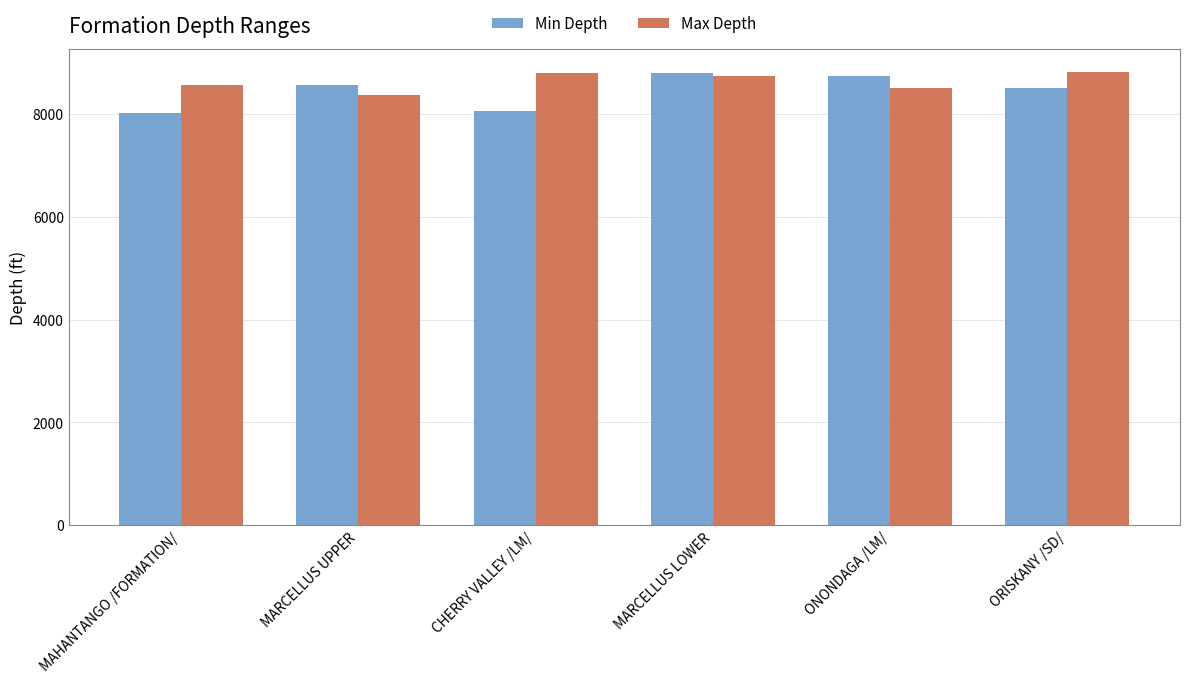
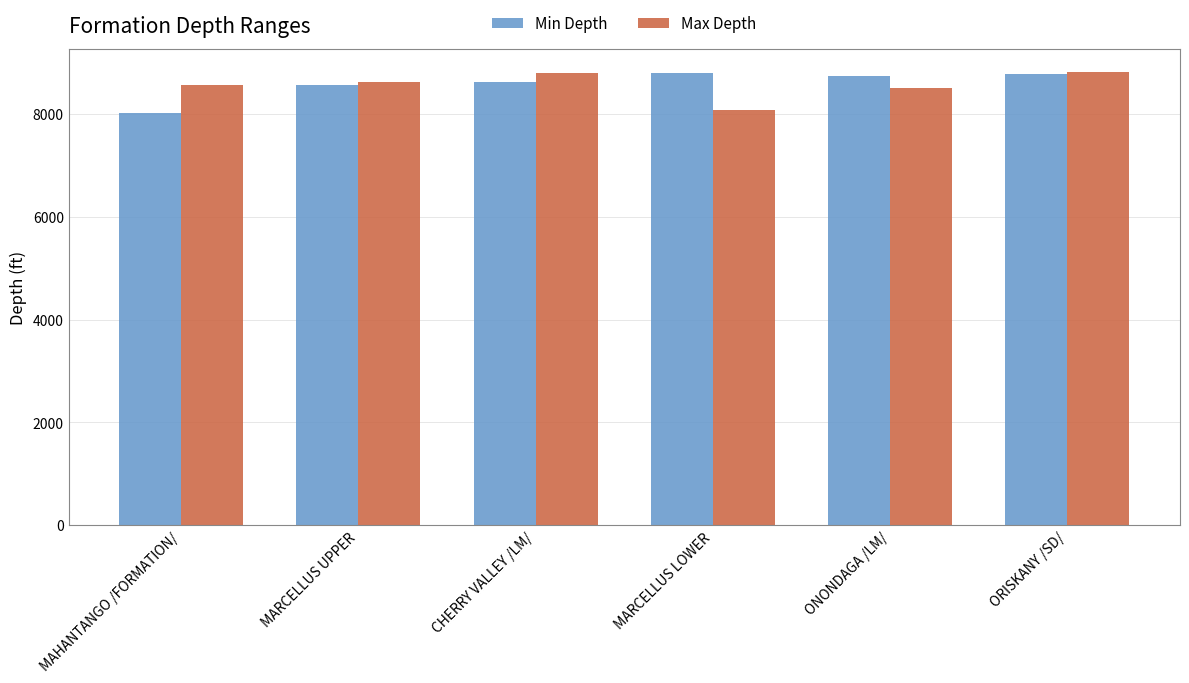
Max Depth, MARCELLUS UPPER: 8400 -> 8600
Min Depth, CHERRY VALLEY /LM/: 8100 -> 8600
Max Depth, MARCELLUS LOWER: 8700 -> 8100
Min Depth, ORISKANY /SD/: 8500 -> 8800
